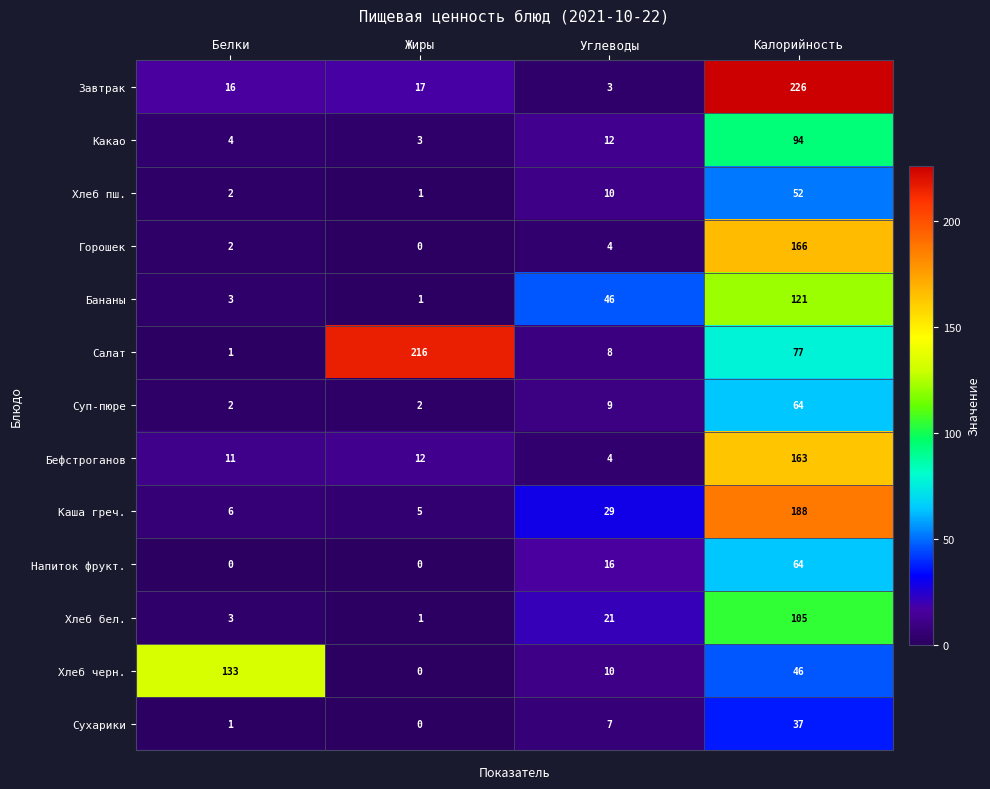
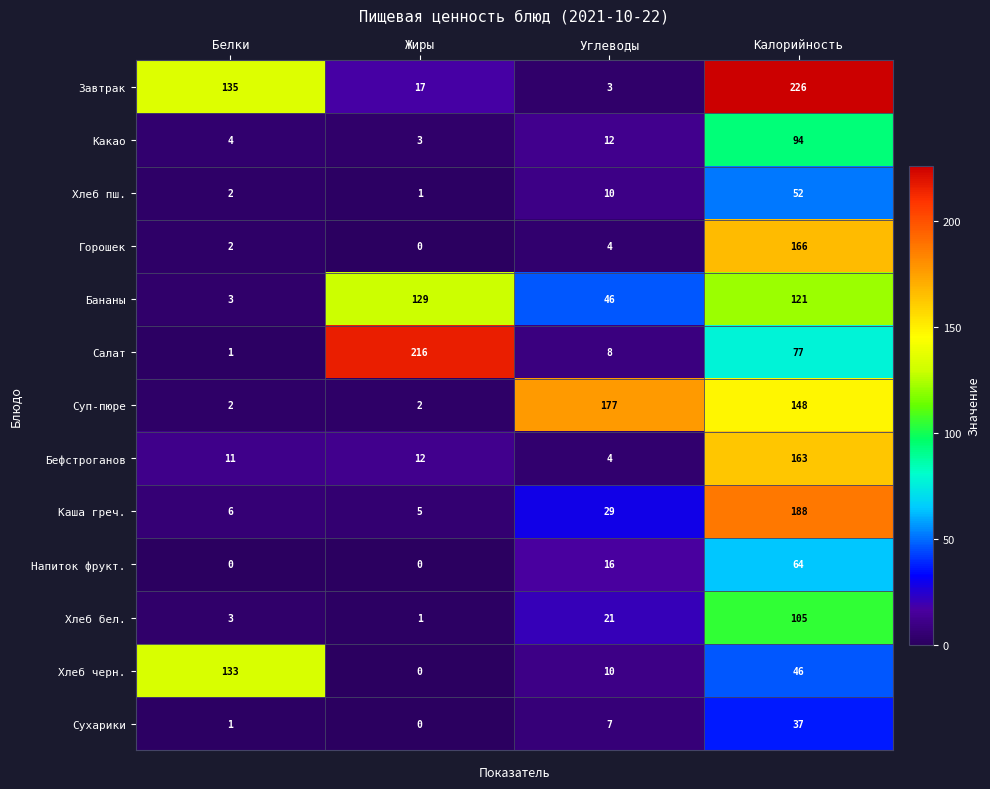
Завтрак, Белки: 16 -> 135
Бананы, Жиры: 1 -> 129
Суп-пюре, Углеводы: 9 -> 177
Суп-пюре, Калорийность: 64 -> 148
